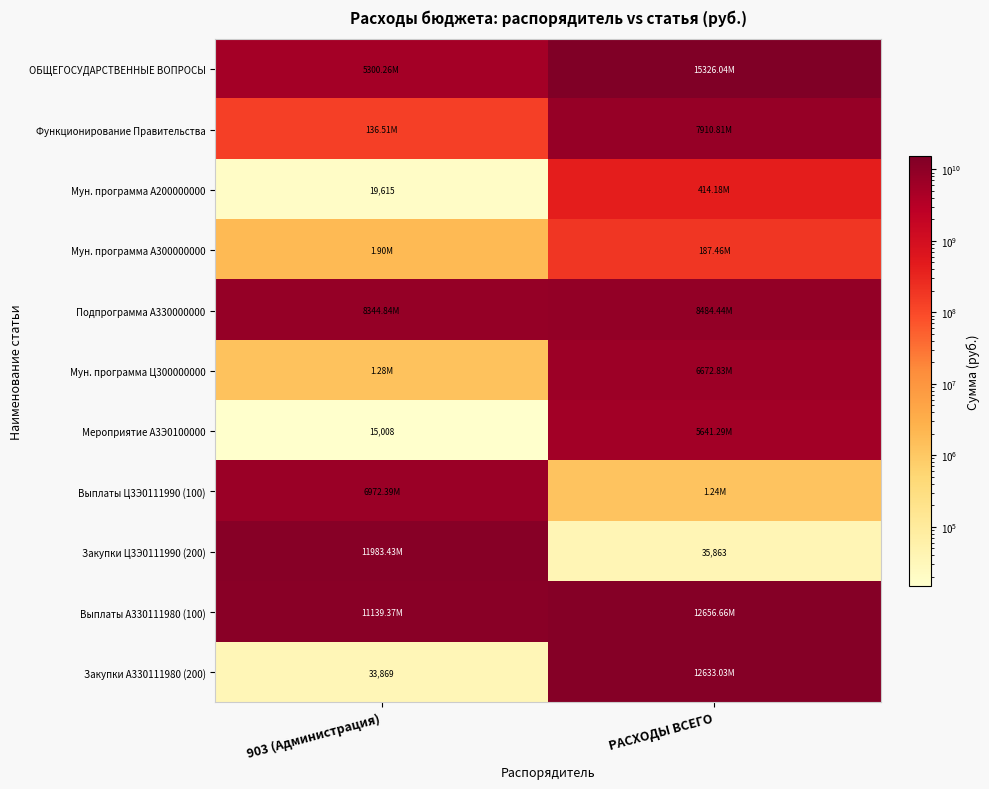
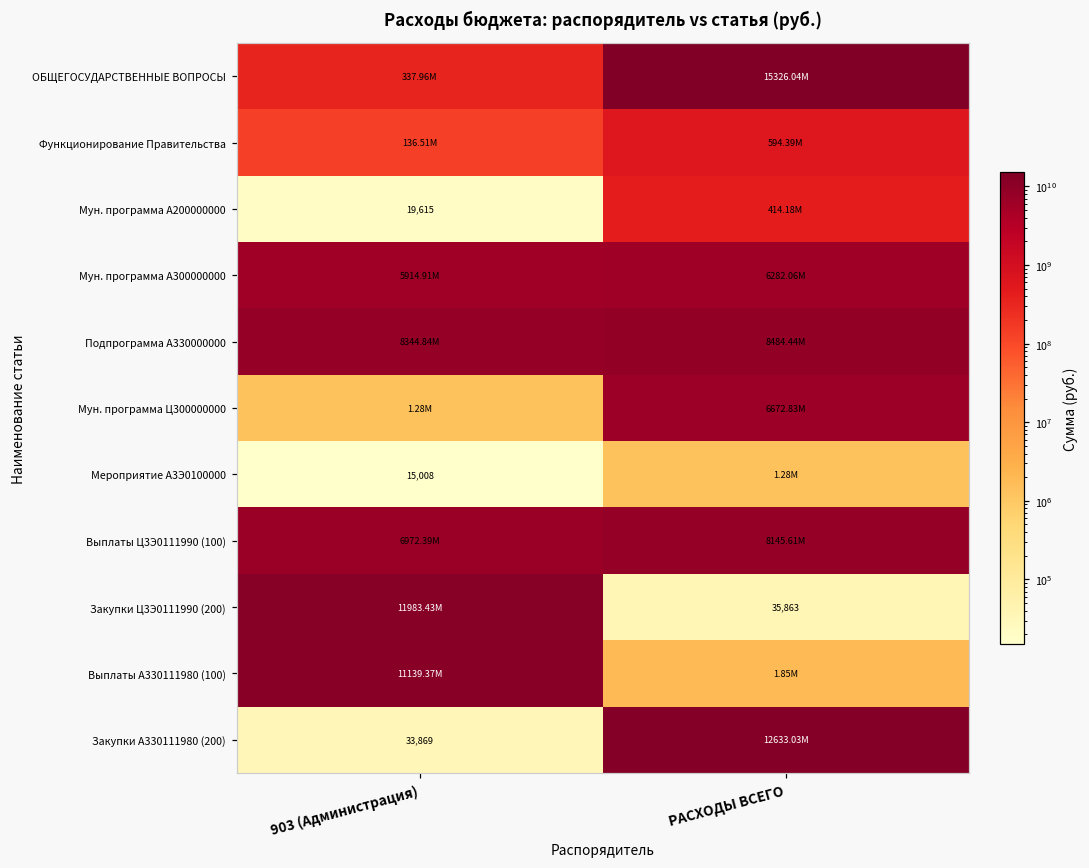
ОБЩЕГОСУДАРСТВЕННЫЕ ВОПРОСЫ, 903 (Администрация): 5300.26M -> 337.96M
Функционирование Правительства, РАСХОДЫ ВСЕГО: 7910.81M -> 594.39M
Мун. программа А300000000, 903 (Администрация): 1.90M -> 5914.91M
Мун. программа А300000000, РАСХОДЫ ВСЕГО: 187.46M -> 6282.06M
Мероприятие A3Э0100000, РАСХОДЫ ВСЕГО: 5641.29M -> 1.28M
Выплаты Ц3Э0111990 (100), РАСХОДЫ ВСЕГО: 1.24M -> 8145.61M
Выплаты A330111980 (100), РАСХОДЫ ВСЕГО: 12656.66M -> 1.85M
